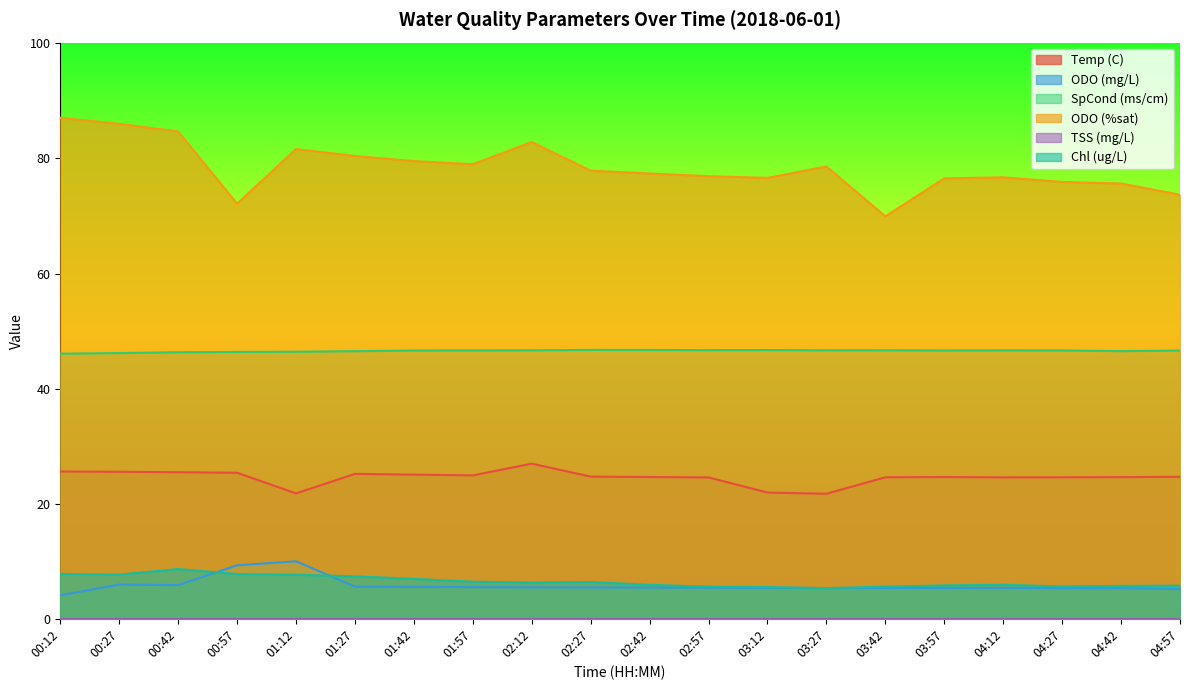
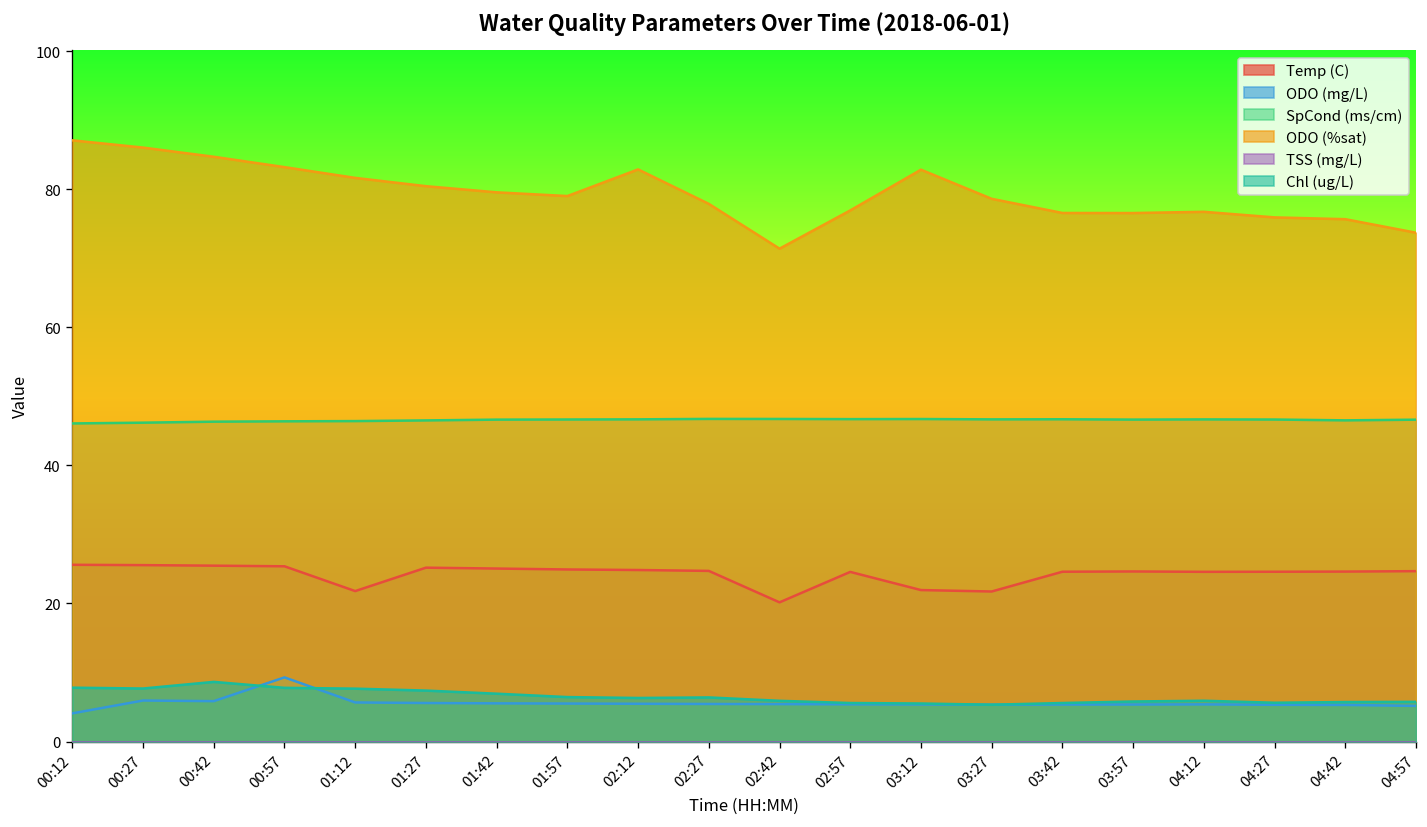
ODO (%sat), 00:57: 72 -> 83
ODO (mg/L), 01:12: 10 -> 6
Temp (C), 02:12: 27 -> 25
Temp (C), 02:42: 25 -> 20
ODO (%sat), 02:42: 77 -> 71
ODO (%sat), 03:12: 77 -> 83
ODO (%sat), 03:42: 70 -> 77
